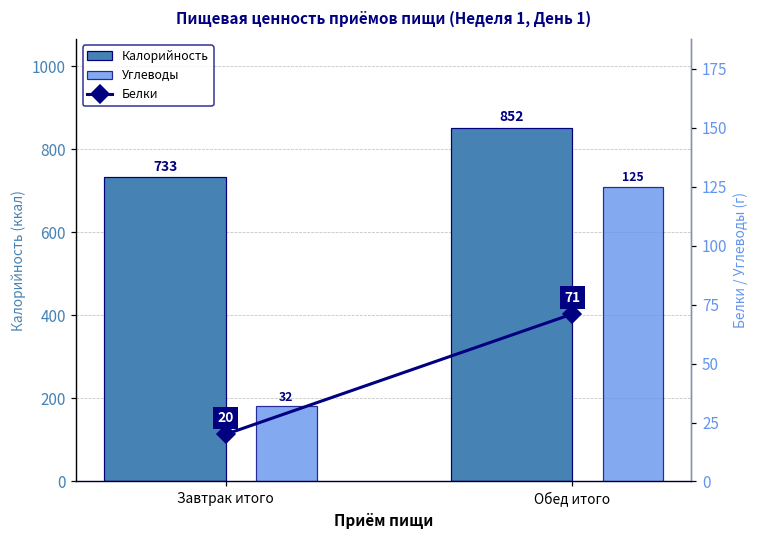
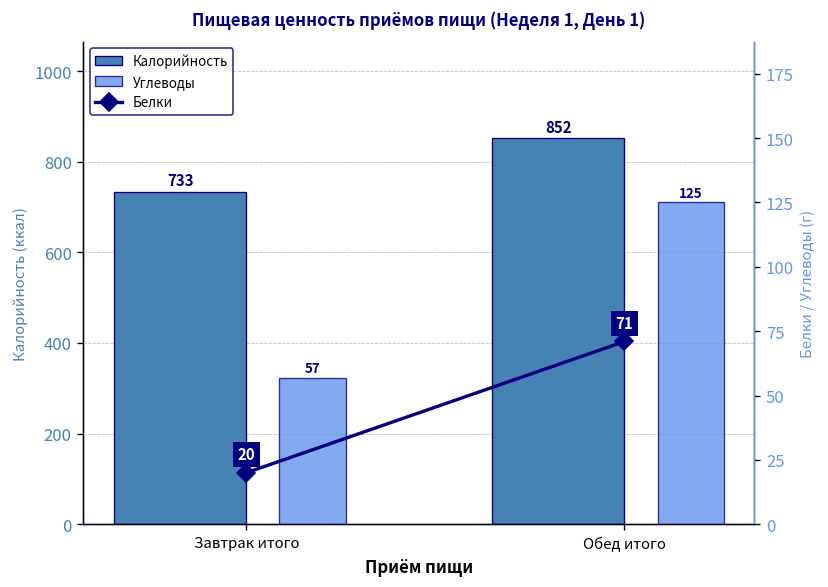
Углеводы, Завтрак итого: 32 -> 57
